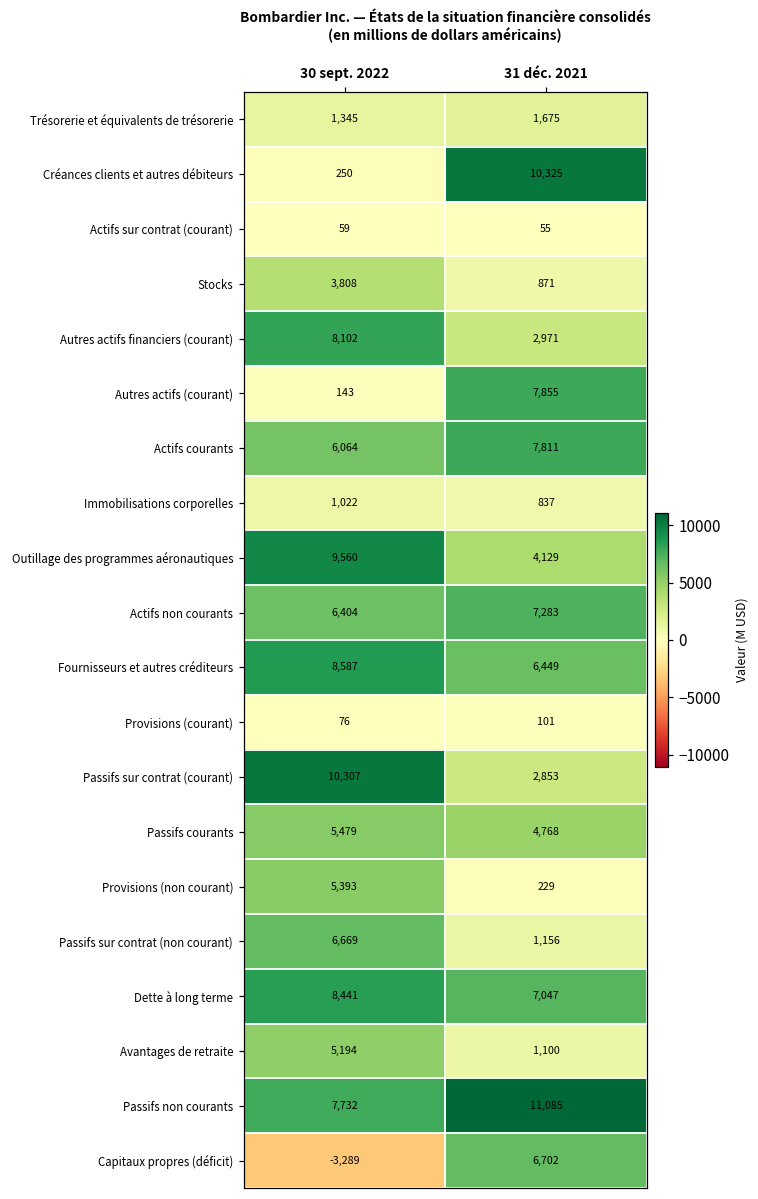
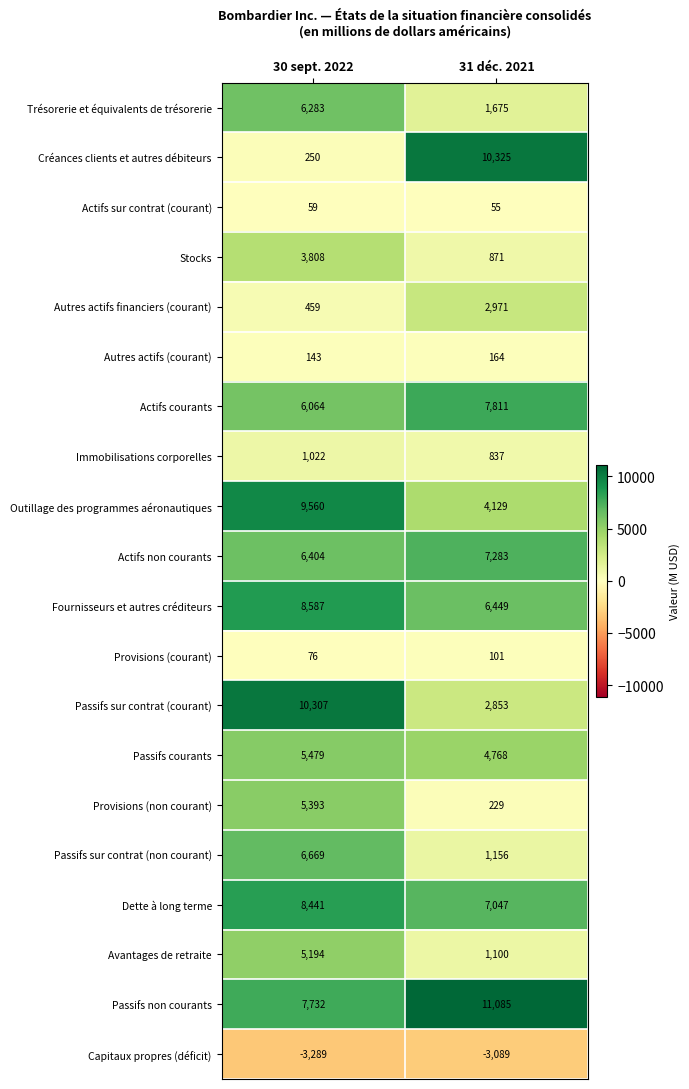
Trésorerie et équivalents de trésorerie, 30 sept. 2022: 1,345 -> 6,283
Autres actifs financiers (courant), 30 sept. 2022: 8,102 -> 459
Autres actifs (courant), 31 déc. 2021: 7,855 -> 164
Capitaux propres (déficit), 31 déc. 2021: 6,702 -> -3,089
